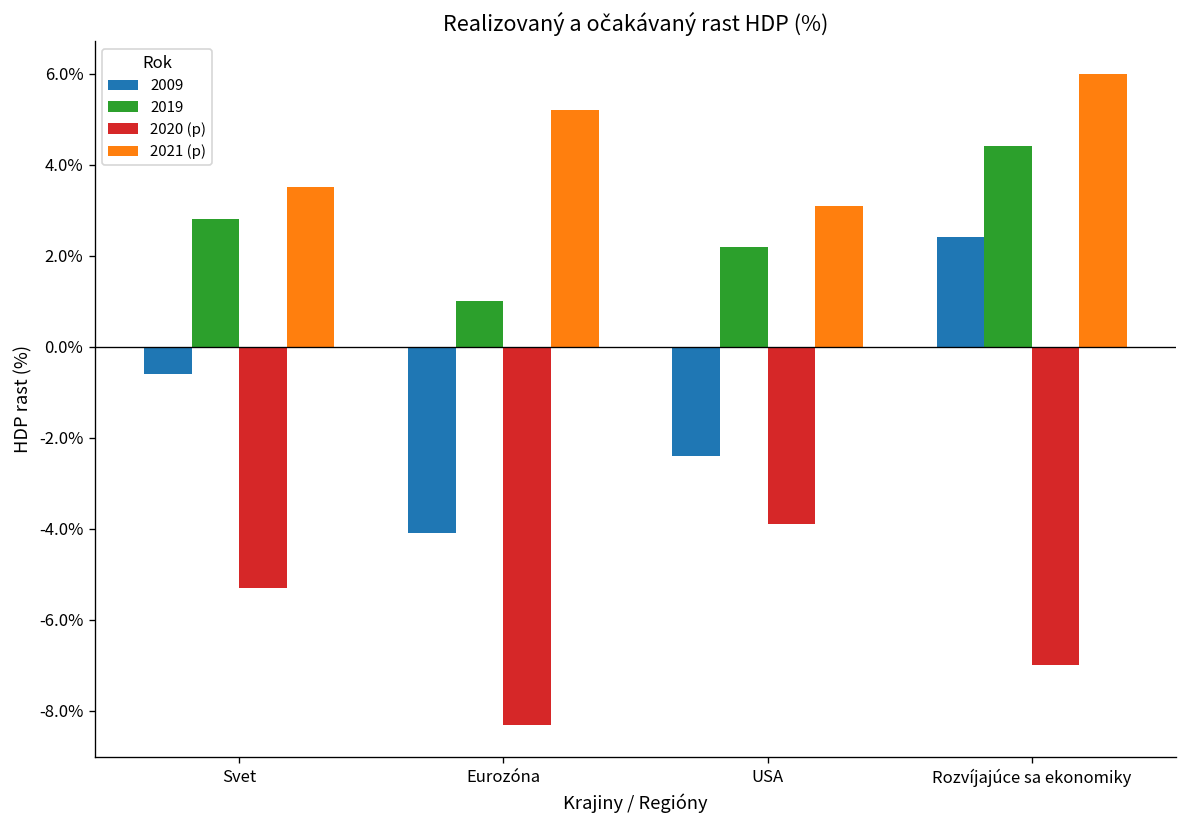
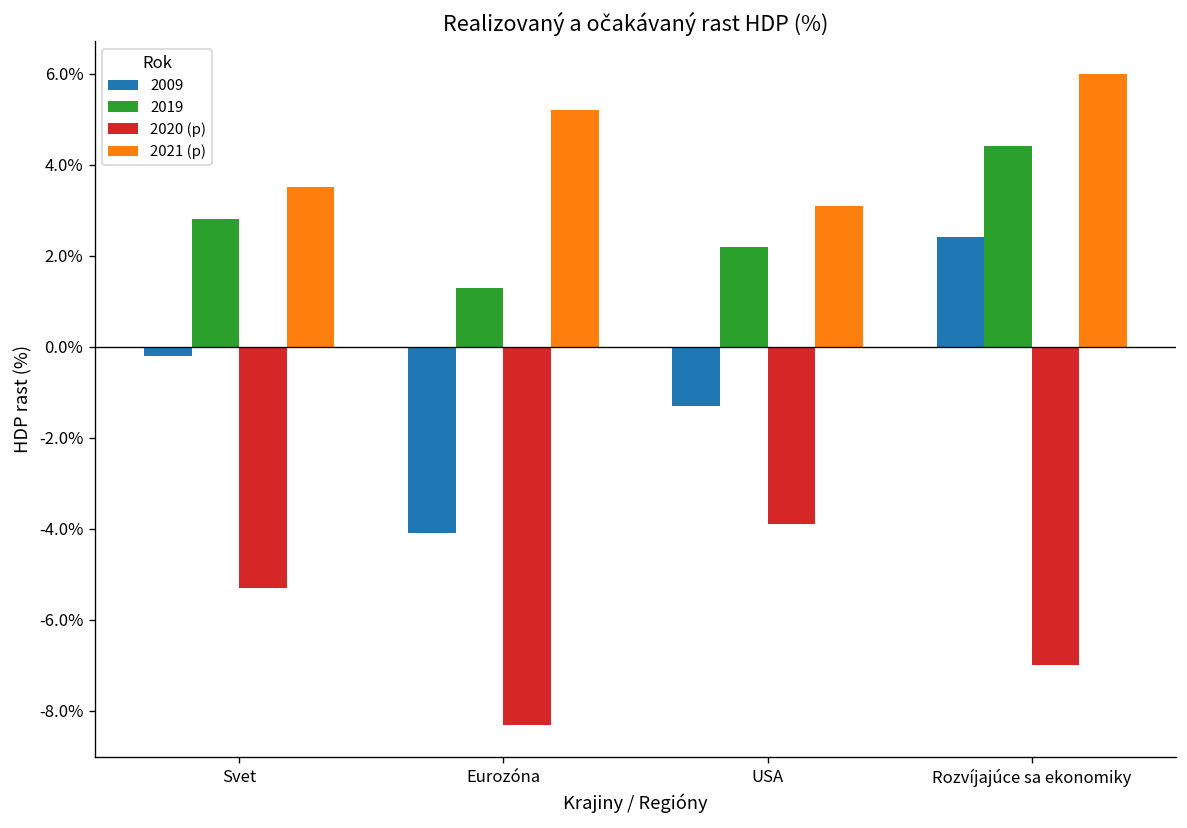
2009, Svet: -0.6% -> -0.2%
2019, Eurozóna: 1.0% -> 1.3%
2009, USA: -2.4% -> -1.3%
